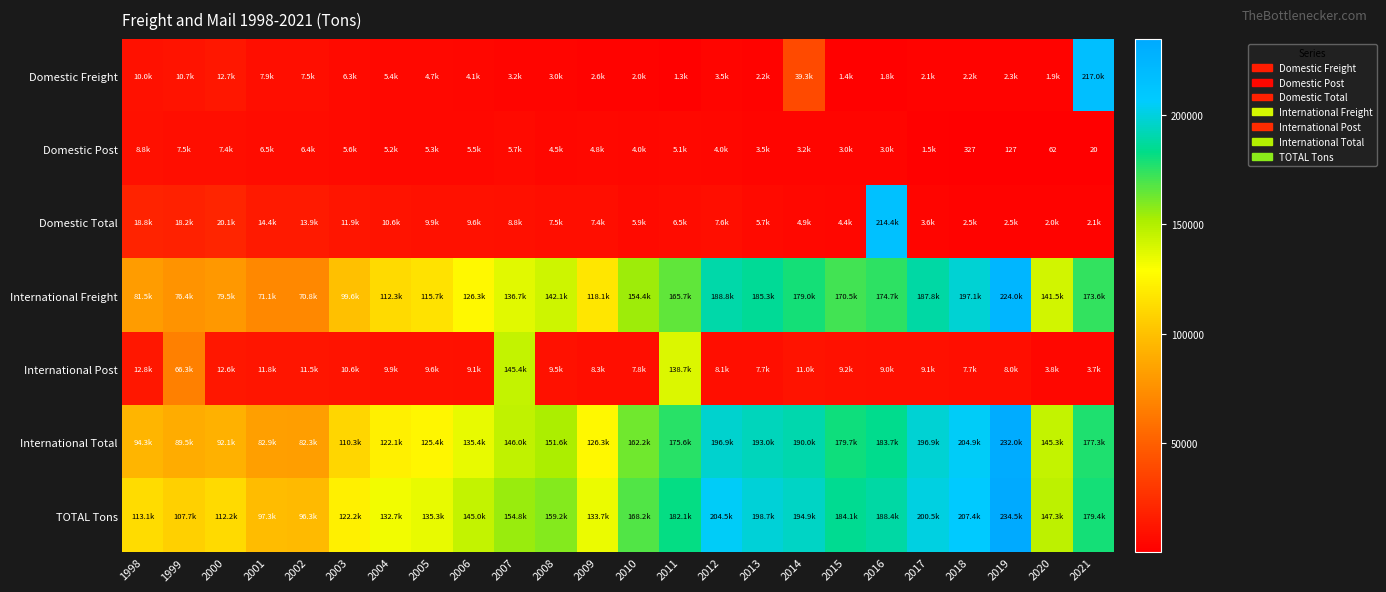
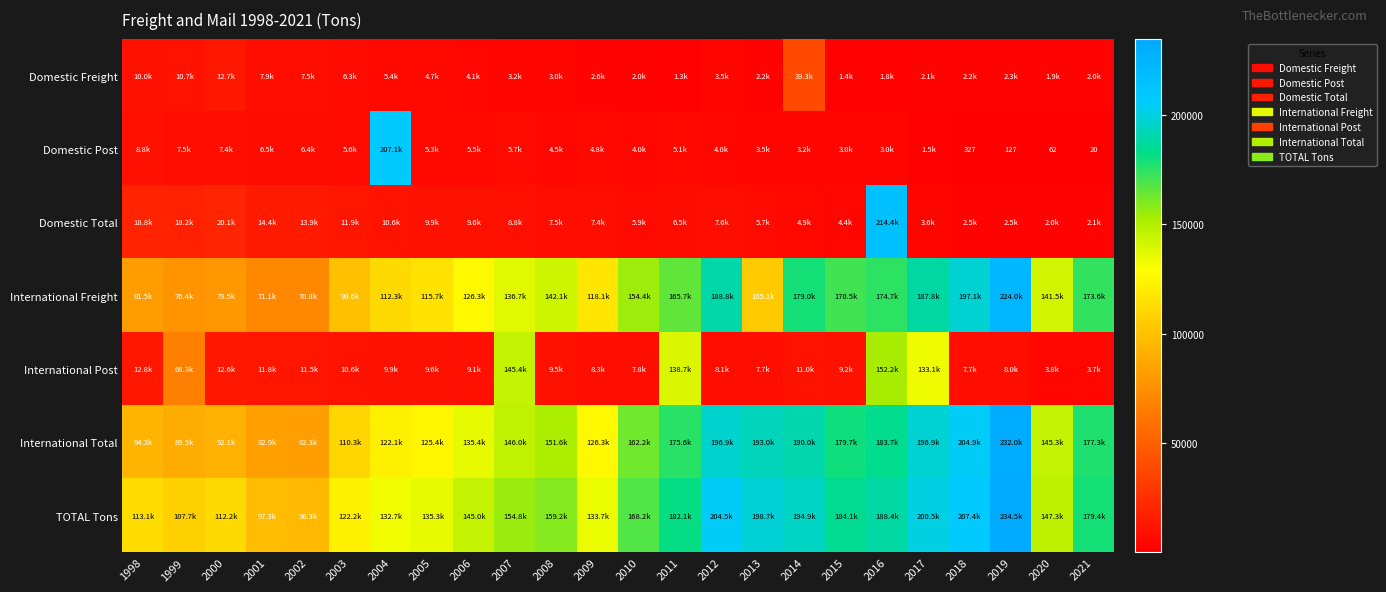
Domestic Freight, 2021: 217.0k -> 2.0k
Domestic Post, 2004: 5.2k -> 207.1k
International Freight, 2013: 185.3k -> 105.1k
International Post, 2016: 9.0k -> 152.2k
International Post, 2017: 9.1k -> 133.1k
